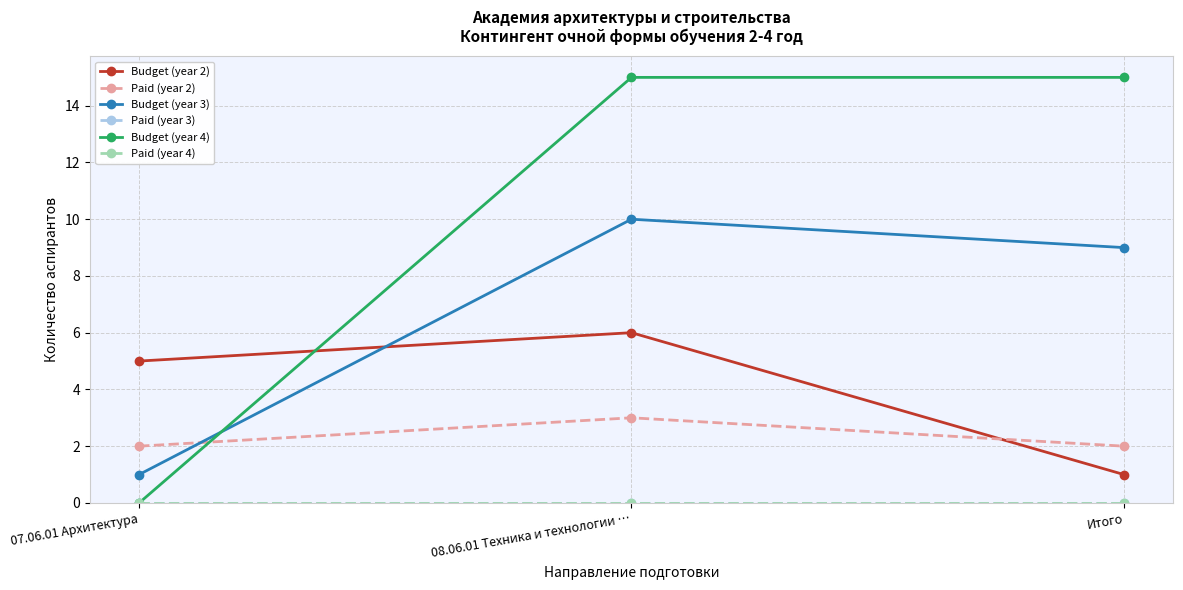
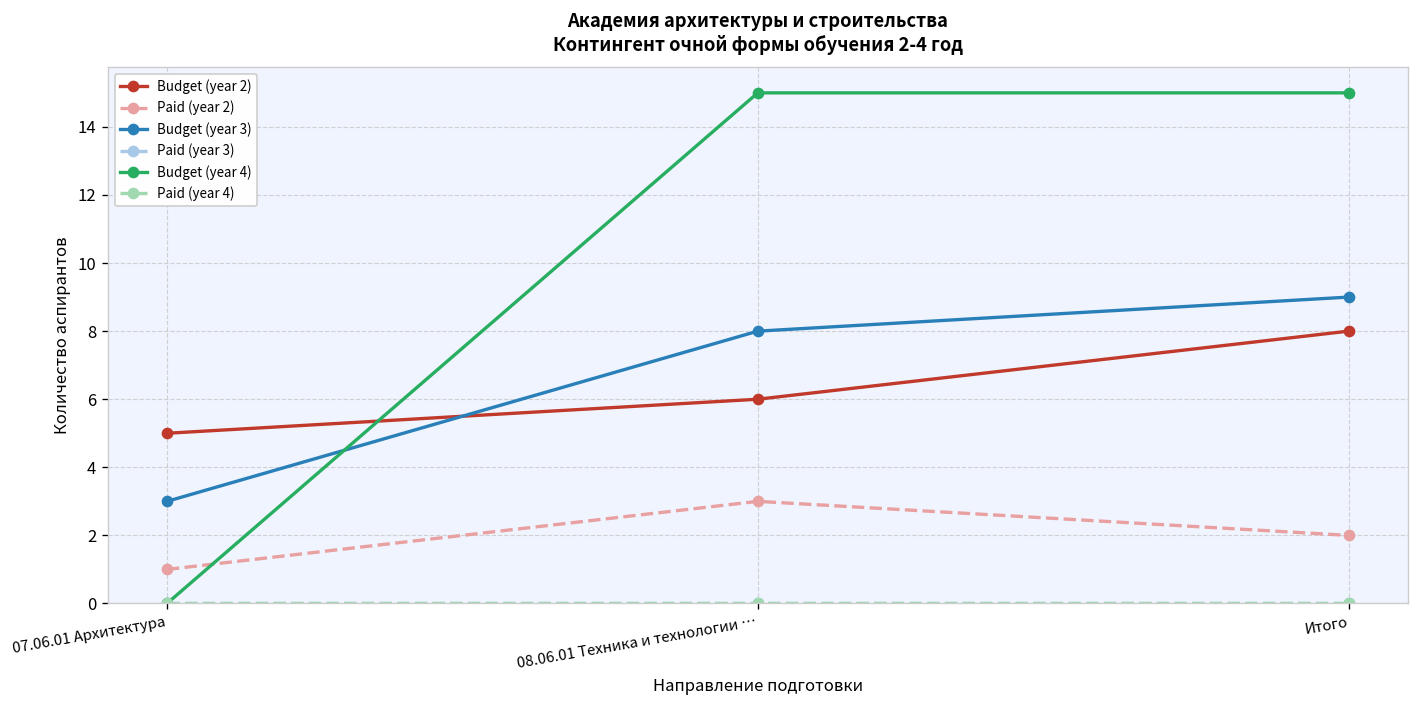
Paid (year 2), 07.06.01 Архитектура: 2 -> 1
Budget (year 3), 07.06.01 Архитектура: 1 -> 3
Budget (year 3), 08.06.01 Техника и технологии …: 10 -> 8
Budget (year 2), Итого: 1 -> 8
